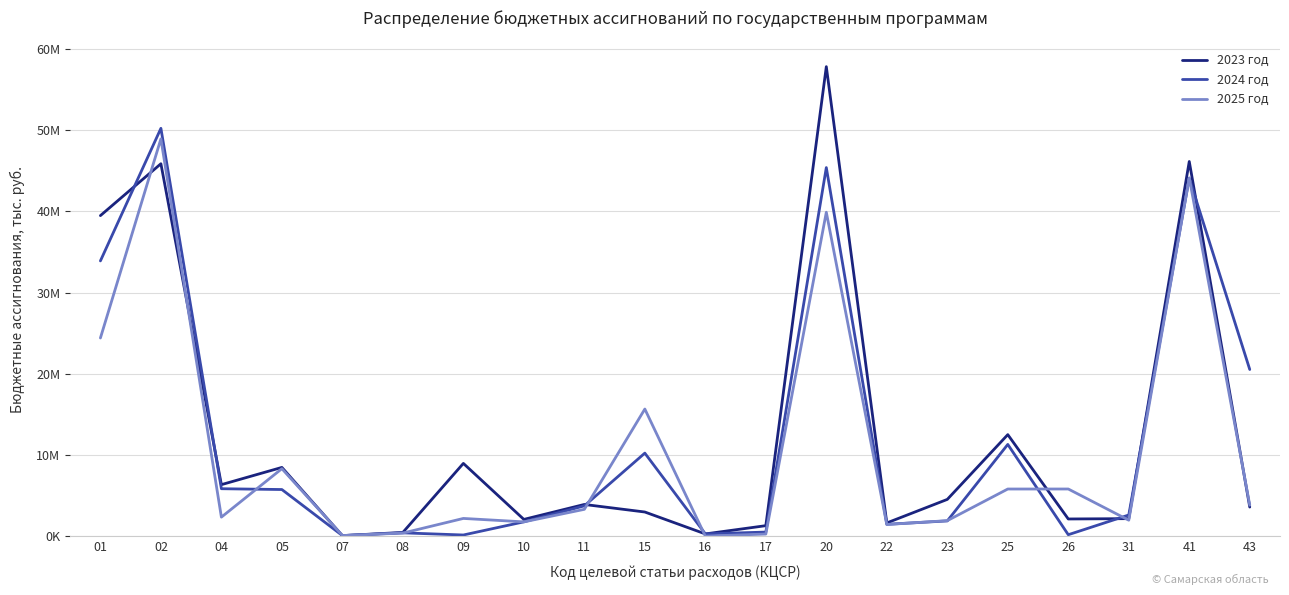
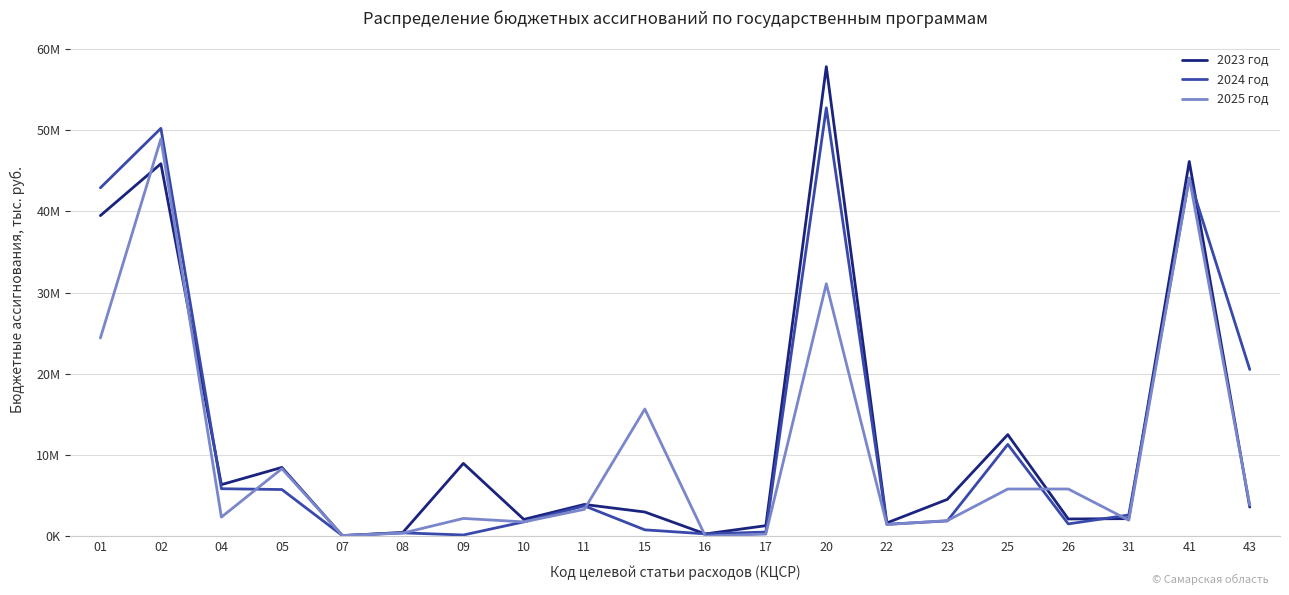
2024 год, 01: 34000000 -> 43000000
2024 год, 15: 10000000 -> 1000000
2024 год, 20: 45000000 -> 53000000
2025 год, 20: 40000000 -> 31000000
2024 год, 26: 0 -> 2000000
